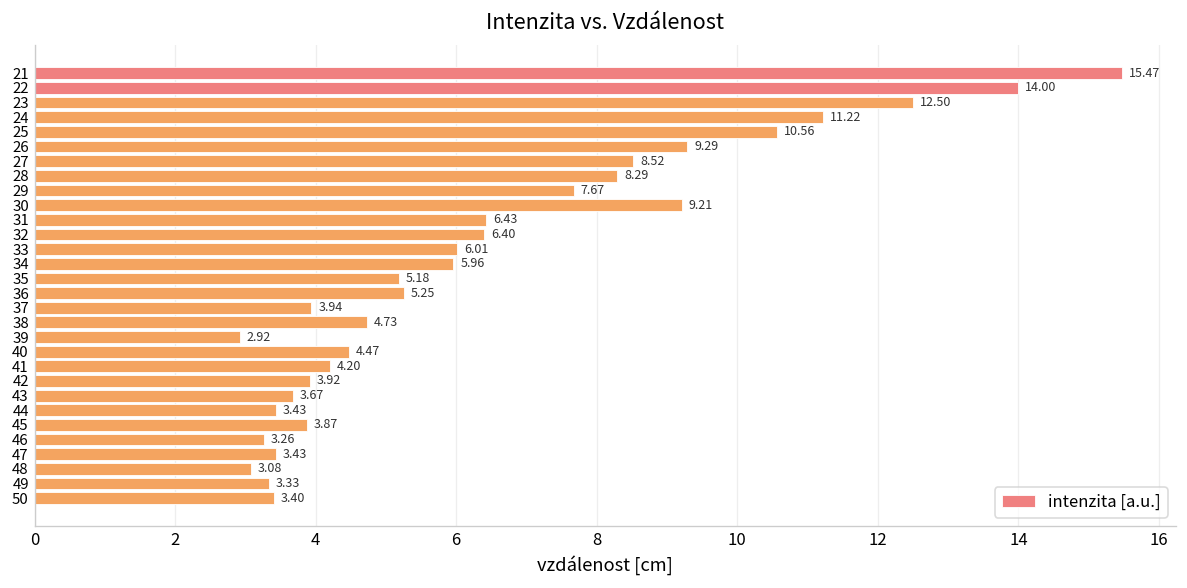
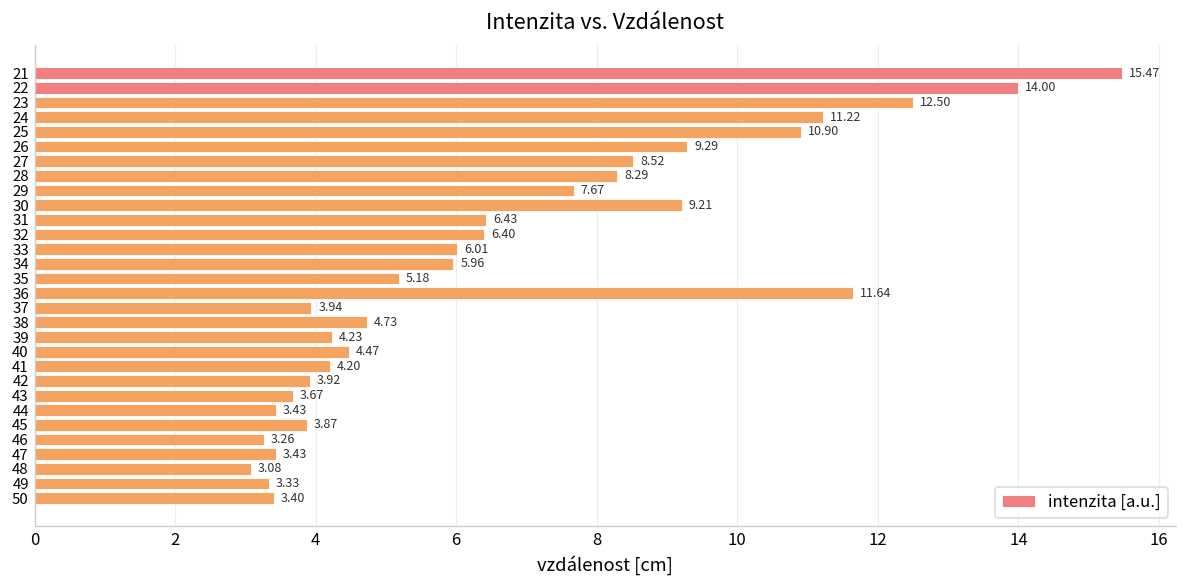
25: 10.56 -> 10.90
36: 5.25 -> 11.64
39: 2.92 -> 4.23
